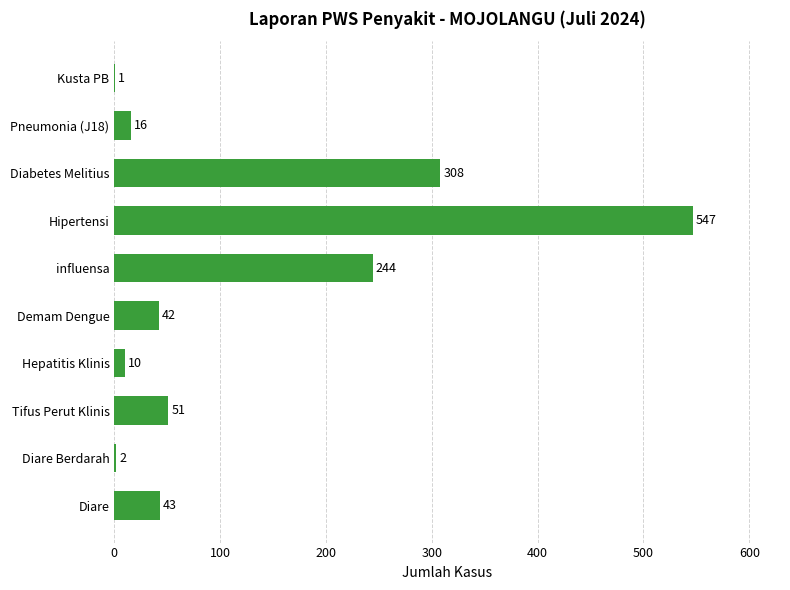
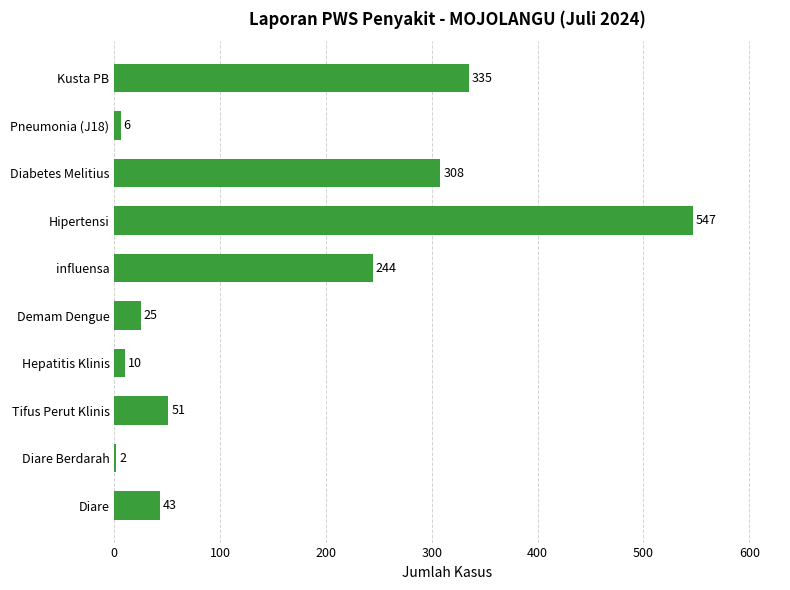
Kusta PB: 1 -> 335
Pneumonia (J18): 16 -> 6
Demam Dengue: 42 -> 25
